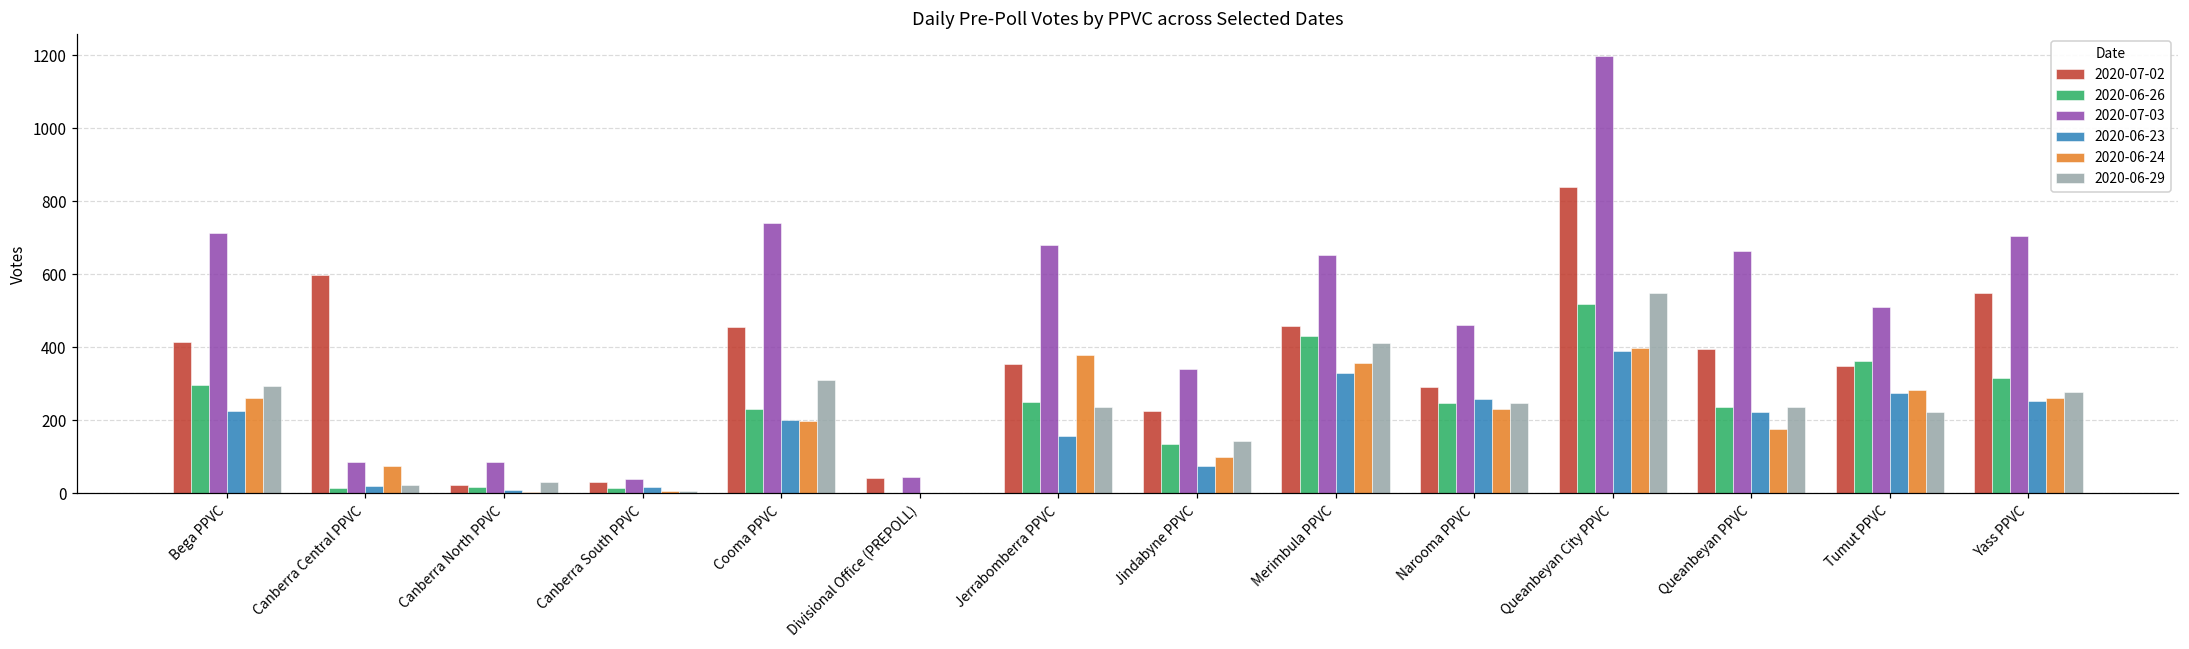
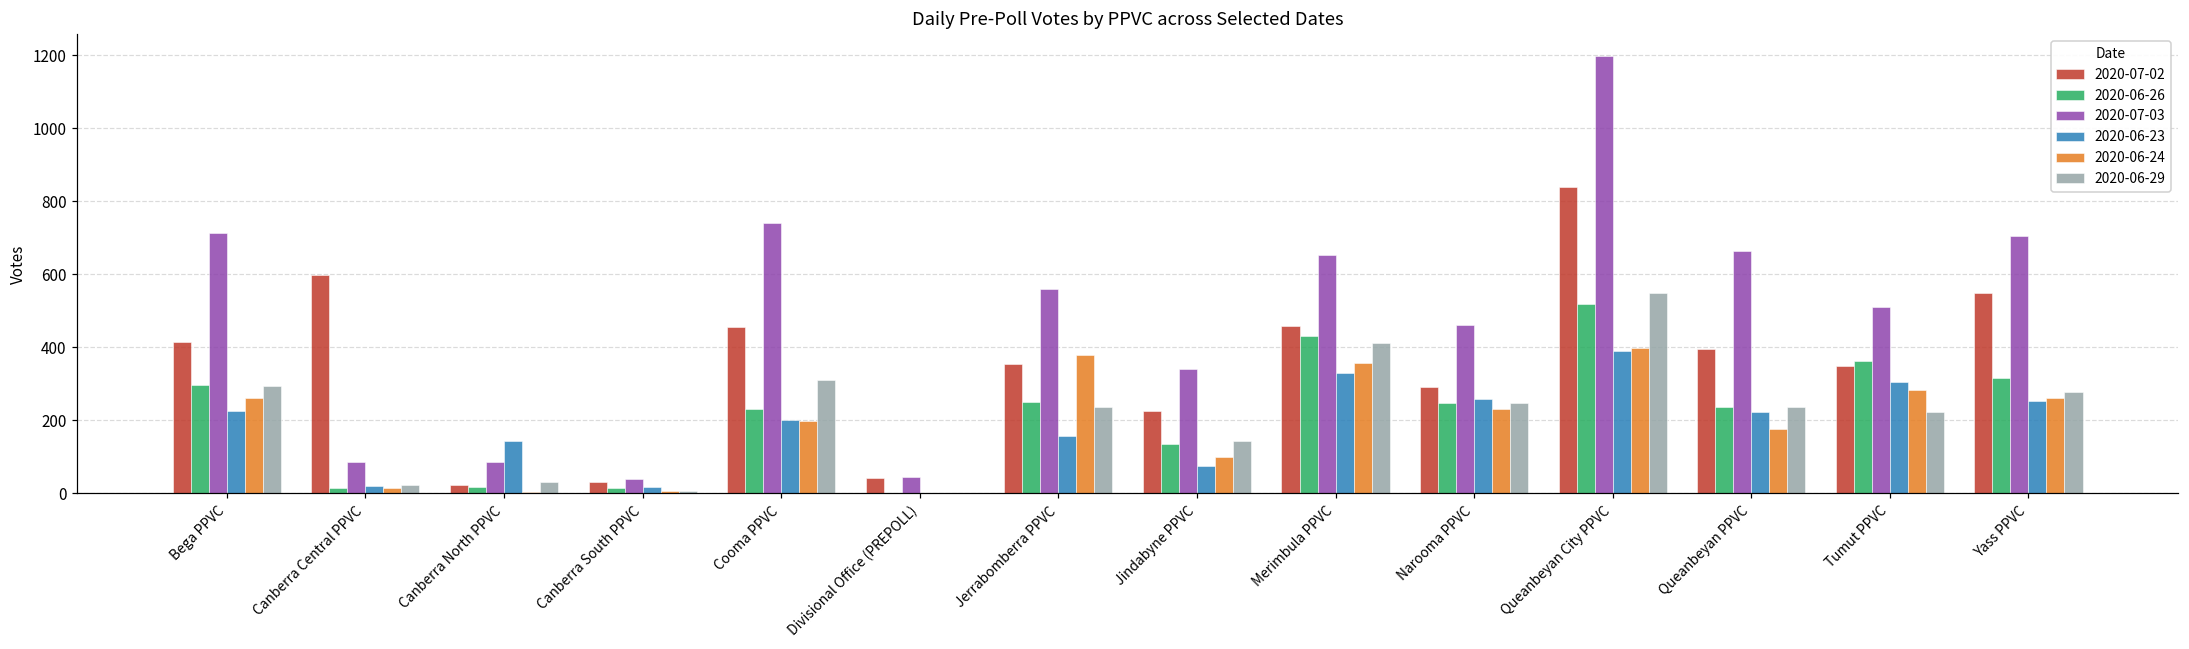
2020-06-24, Canberra Central PPVC: 80 -> 20
2020-06-23, Canberra North PPVC: 10 -> 140
2020-07-03, Jerrabomberra PPVC: 680 -> 560
2020-06-23, Tumut PPVC: 270 -> 310
